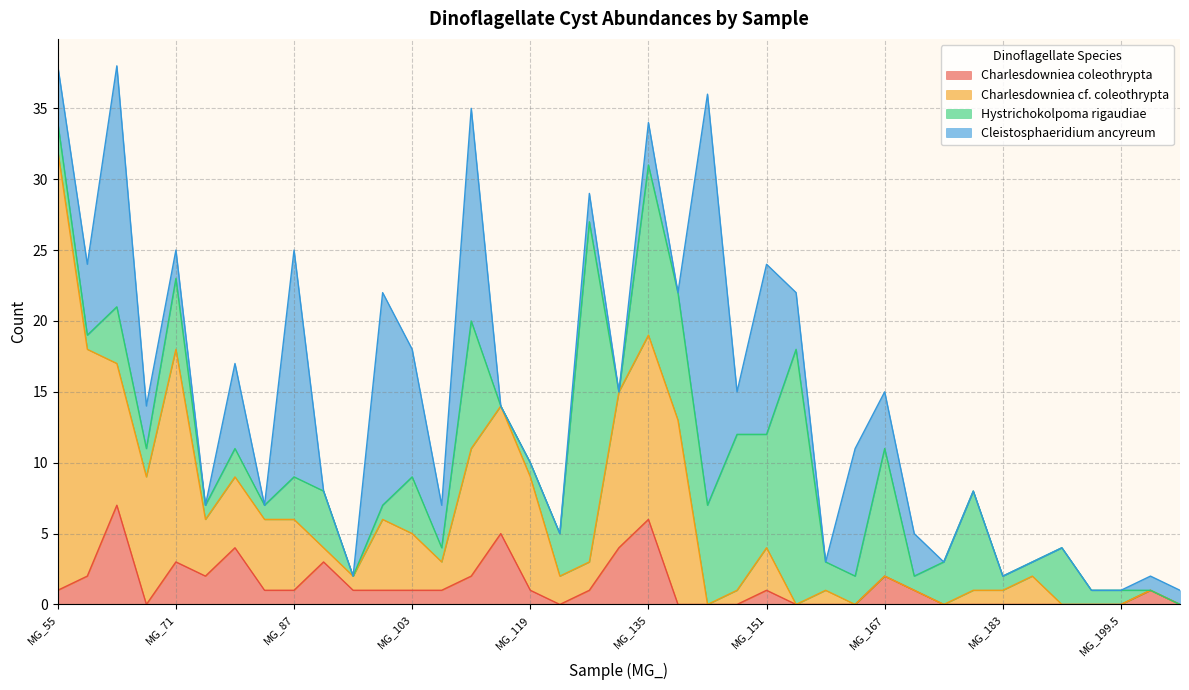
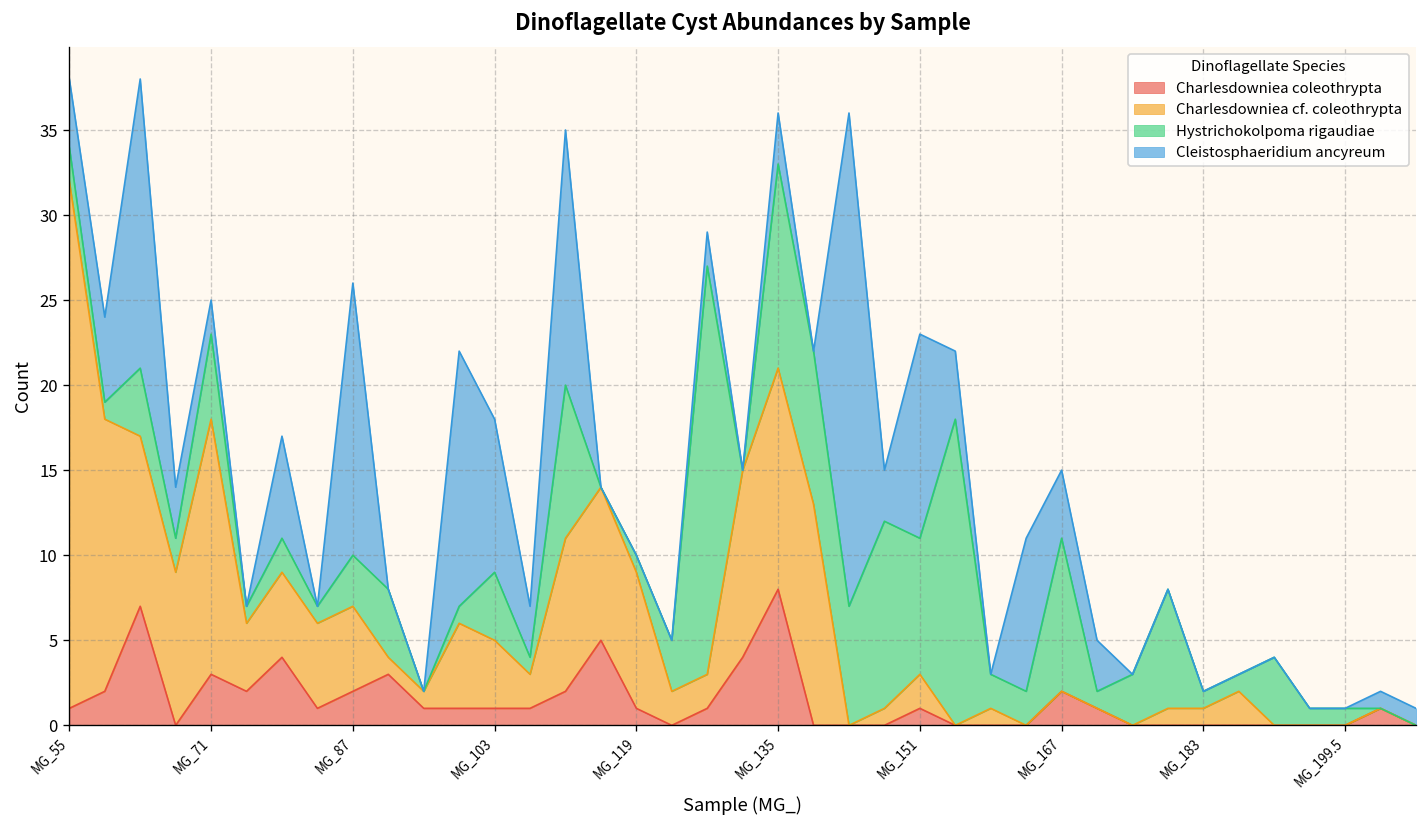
Charlesdowniea coleothrypta, MG_87: 1 -> 2
Charlesdowniea coleothrypta, MG_135: 6 -> 8
Charlesdowniea cf. coleothrypta, MG_151: 3 -> 2
